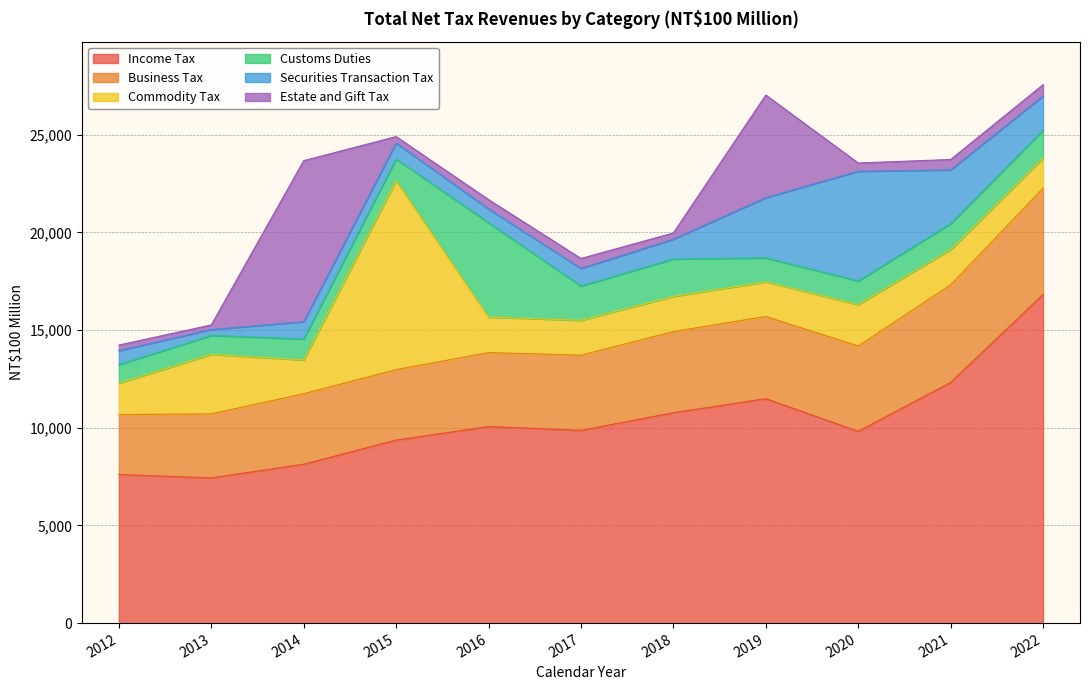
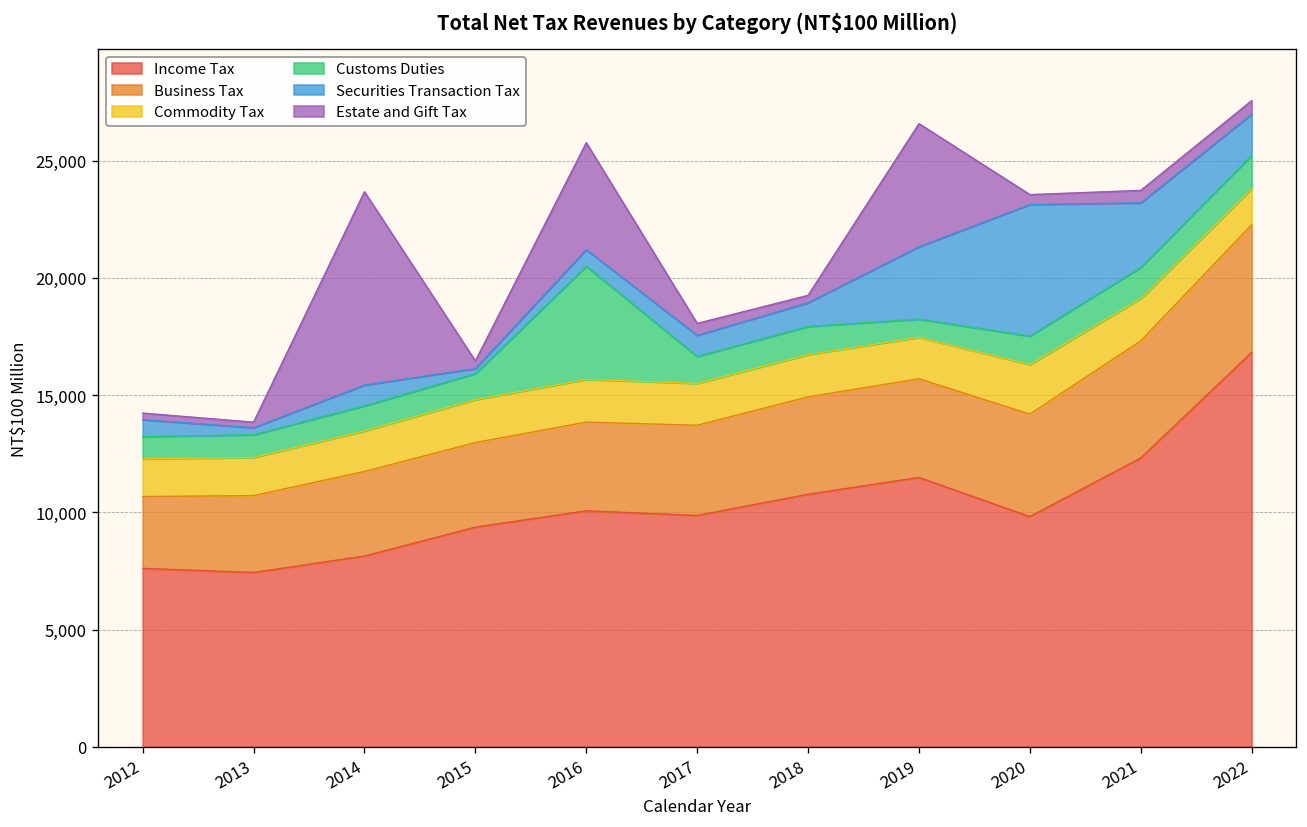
Commodity Tax, 2013: 3,000 -> 1,600
Commodity Tax, 2015: 9,700 -> 1,800
Securities Transaction Tax, 2015: 800 -> 200
Estate and Gift Tax, 2016: 500 -> 4,600
Customs Duties, 2017: 1,800 -> 1,200
Customs Duties, 2018: 1,900 -> 1,200
Customs Duties, 2019: 1,200 -> 800
